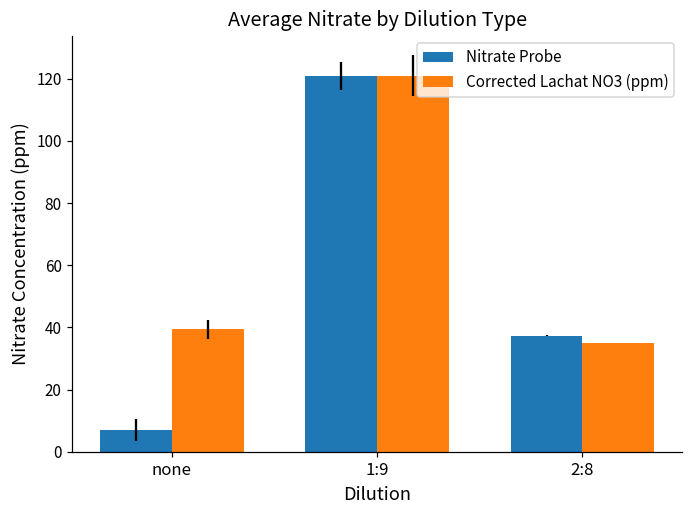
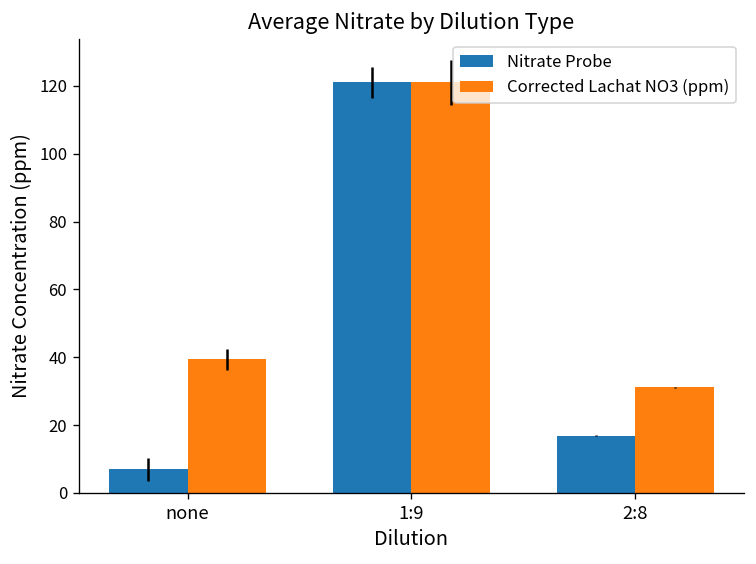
Nitrate Probe, 2:8: 37 -> 17
Corrected Lachat NO3 (ppm), 2:8: 35 -> 31
